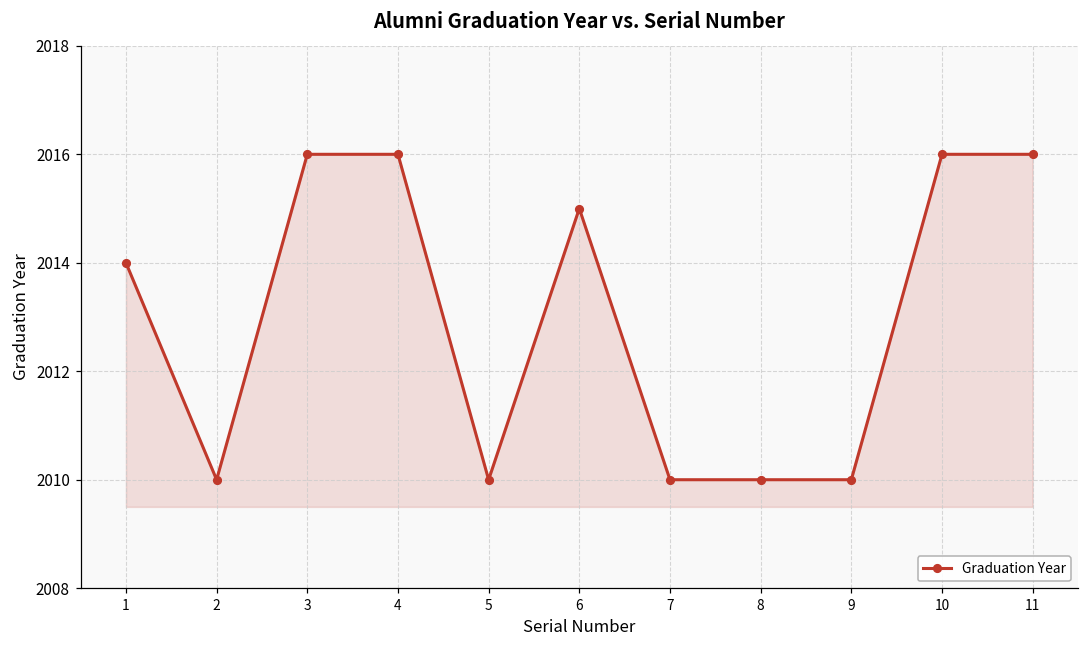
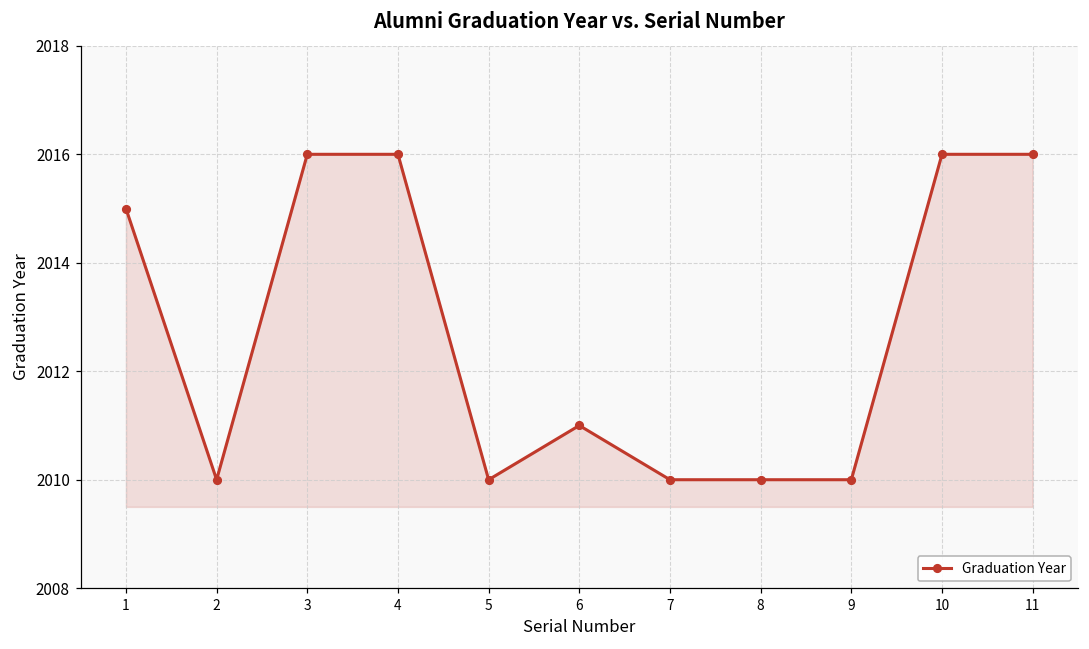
1: 2014 -> 2015
6: 2015 -> 2011
